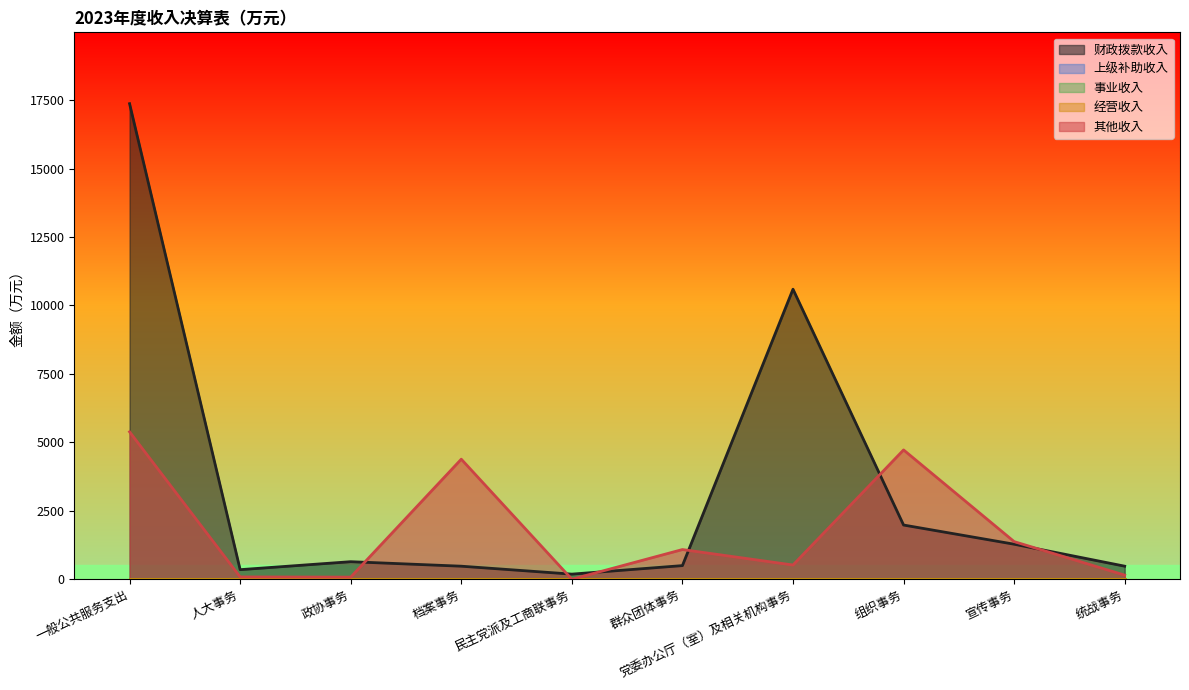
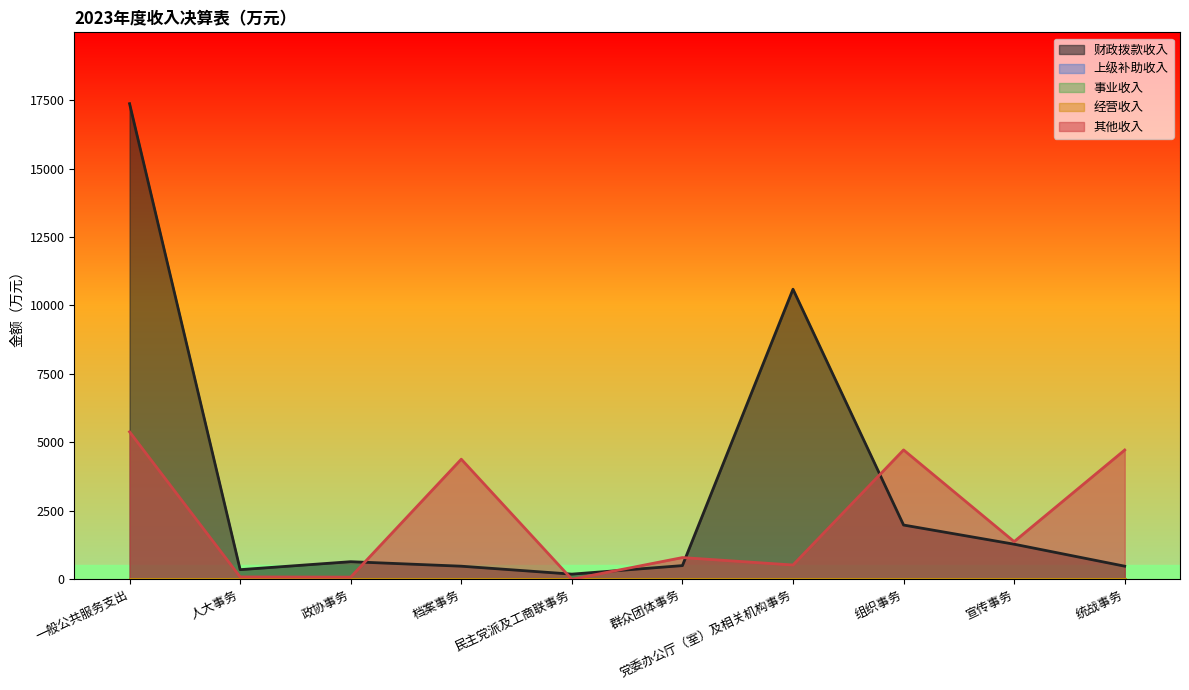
其他收入, 群众团体事务: 1100 -> 800
其他收入, 统战事务: 200 -> 4700
